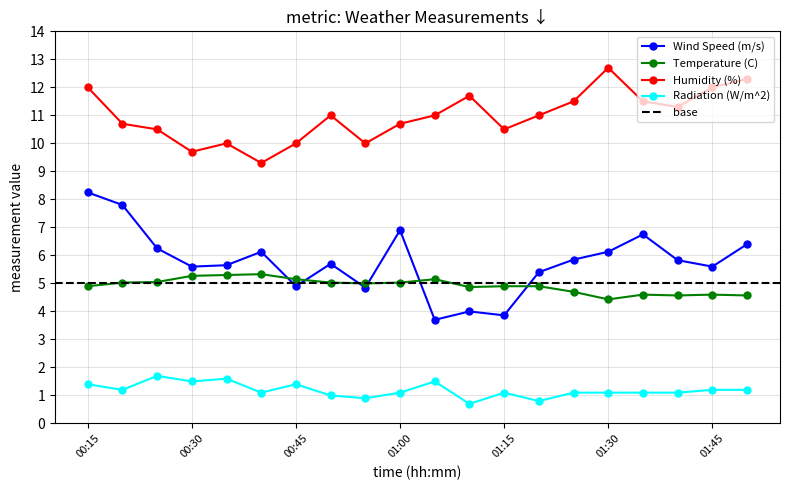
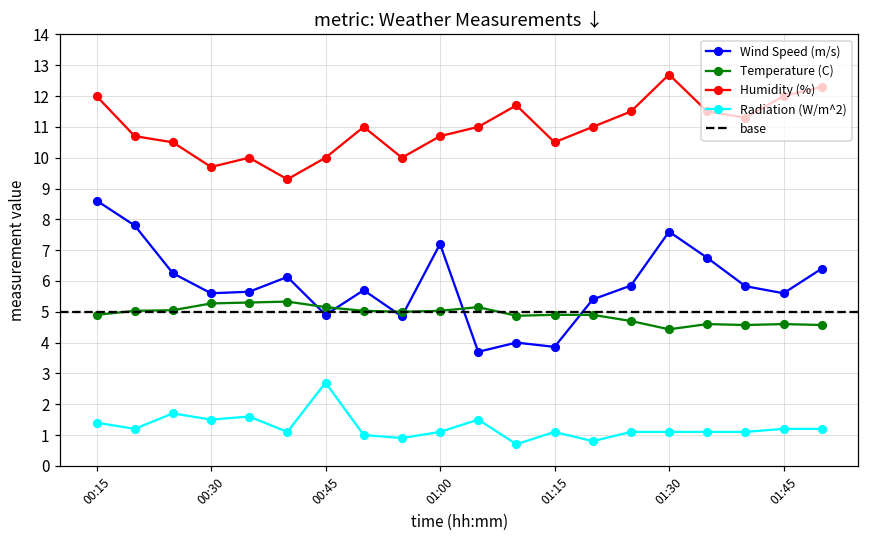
Wind Speed (m/s), 00:15: 8.3 -> 8.6
Radiation (W/m^2), 00:45: 1.4 -> 2.7
Wind Speed (m/s), 01:00: 6.9 -> 7.2
Wind Speed (m/s), 01:30: 6.1 -> 7.6
